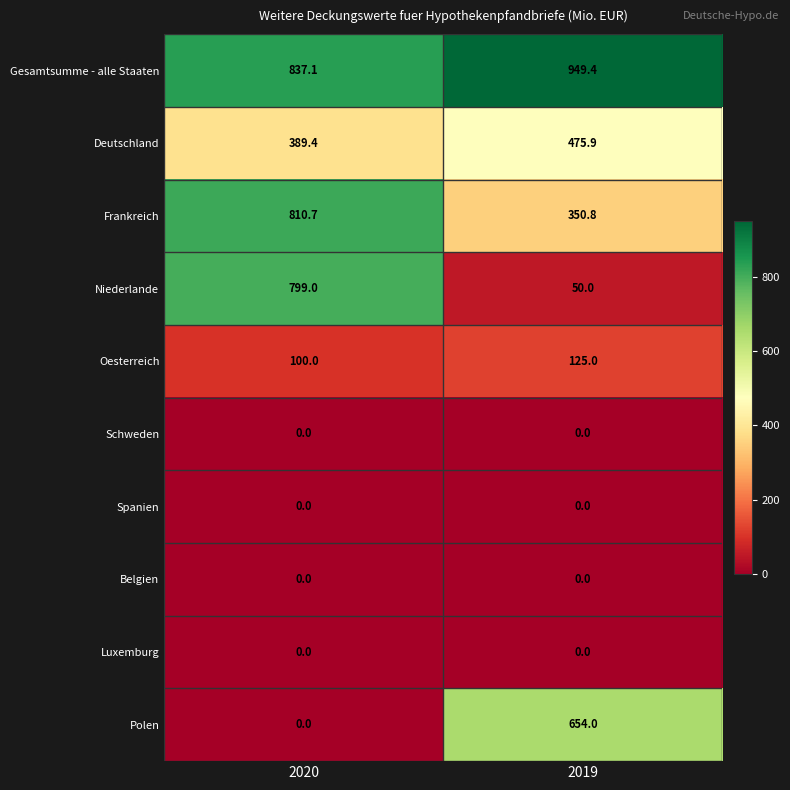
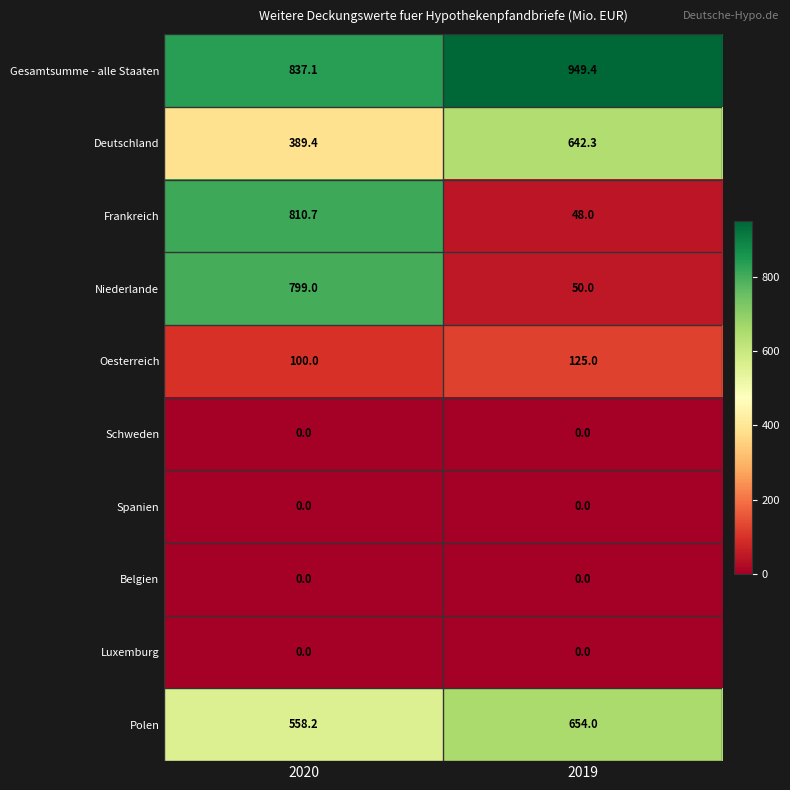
Deutschland, 2019: 475.9 -> 642.3
Frankreich, 2019: 350.8 -> 48.0
Polen, 2020: 0.0 -> 558.2
